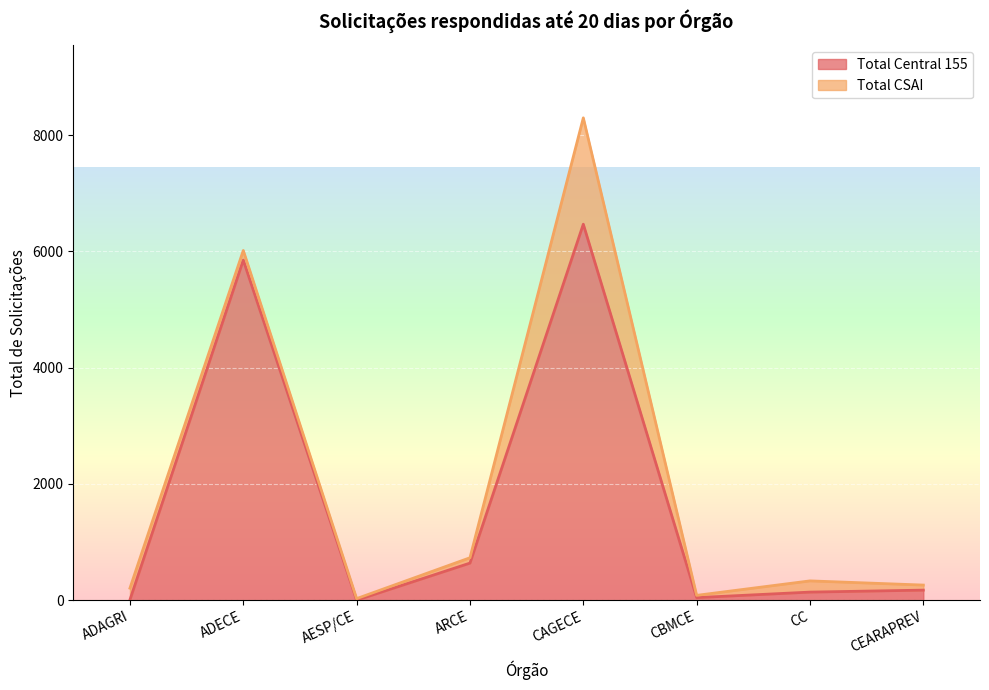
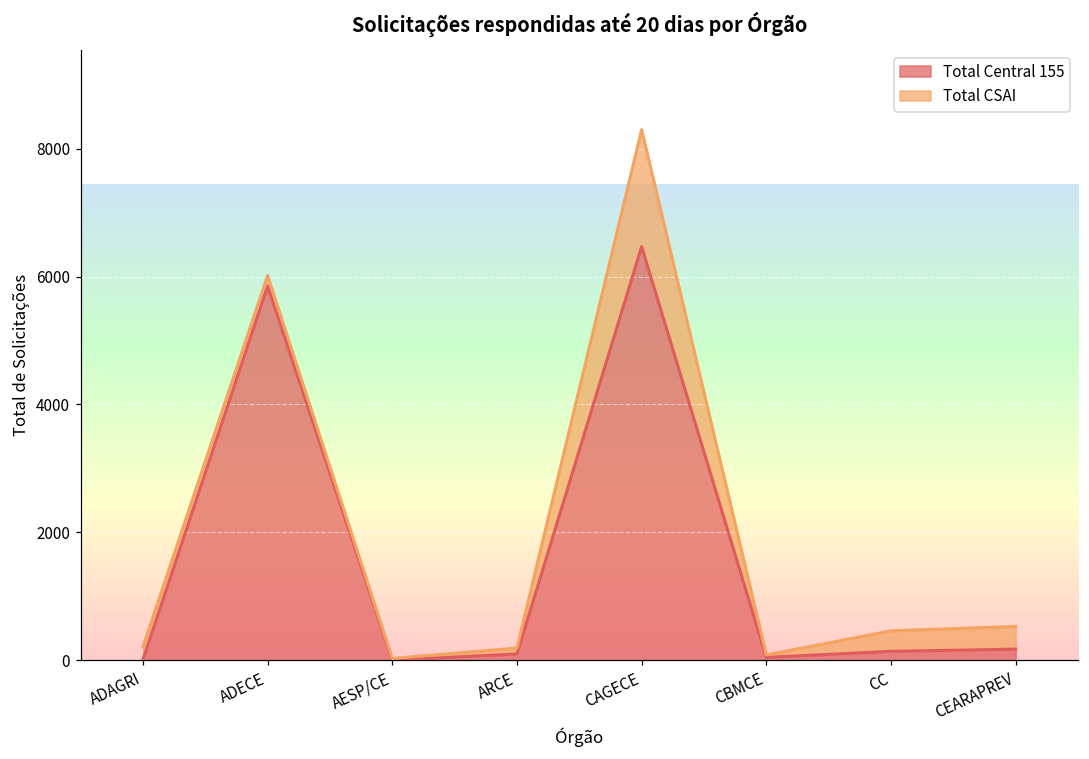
Total Central 155, ARCE: 600 -> 100
Total CSAI, CC: 200 -> 300
Total CSAI, CEARAPREV: 100 -> 400
